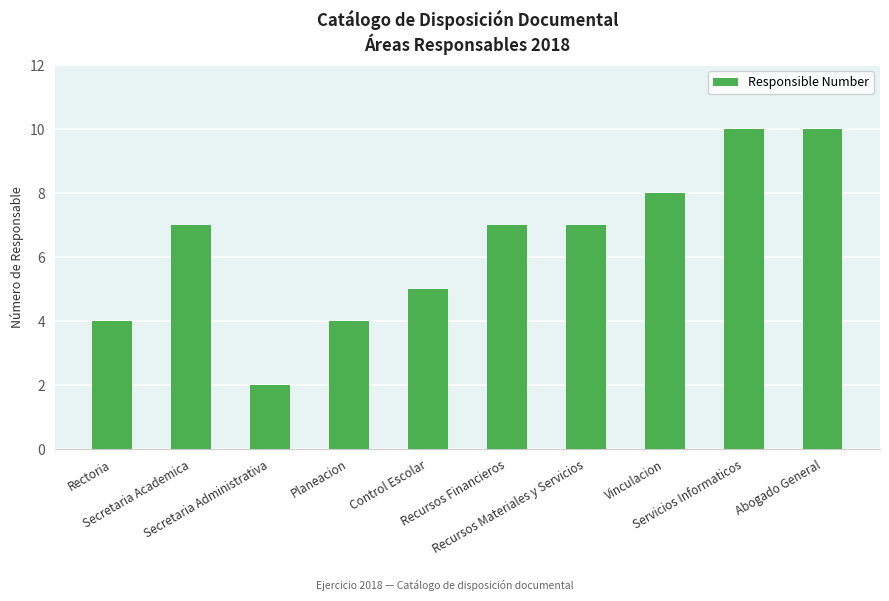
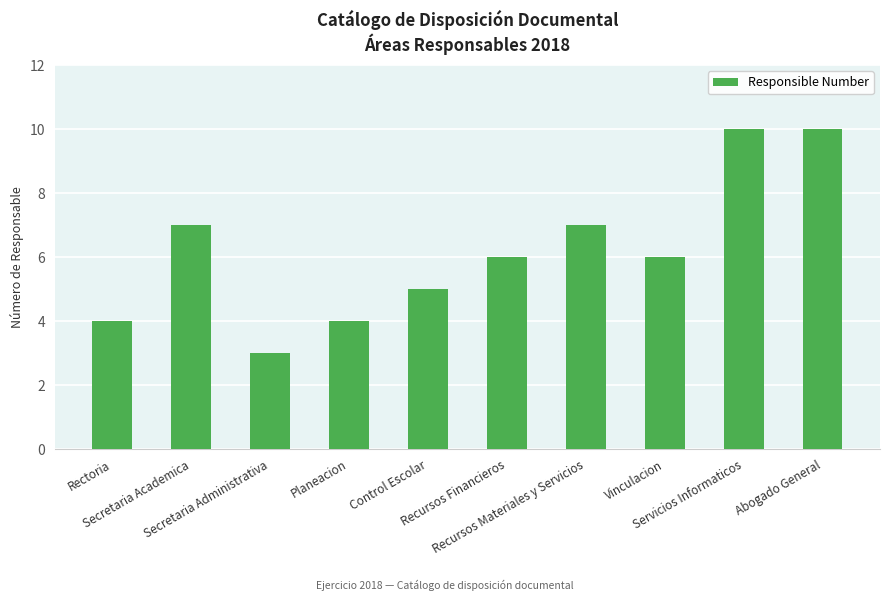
Secretaria Administrativa: 2 -> 3
Recursos Financieros: 7 -> 6
Vinculacion: 8 -> 6
